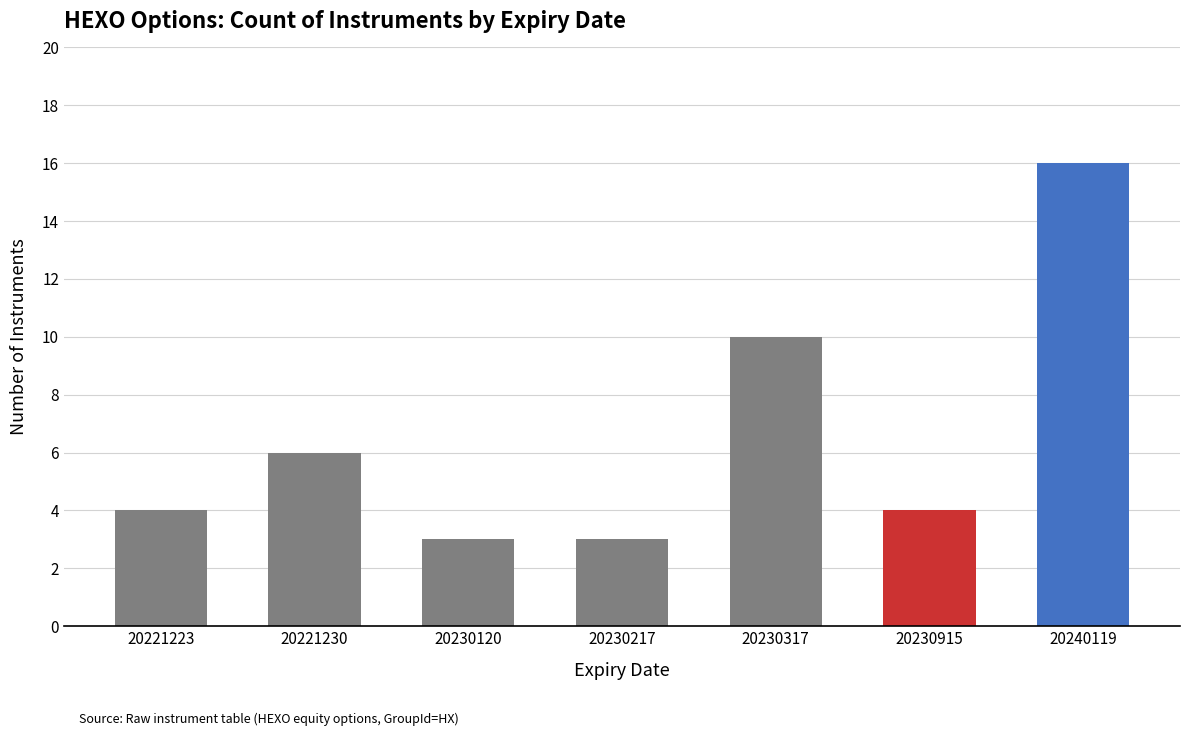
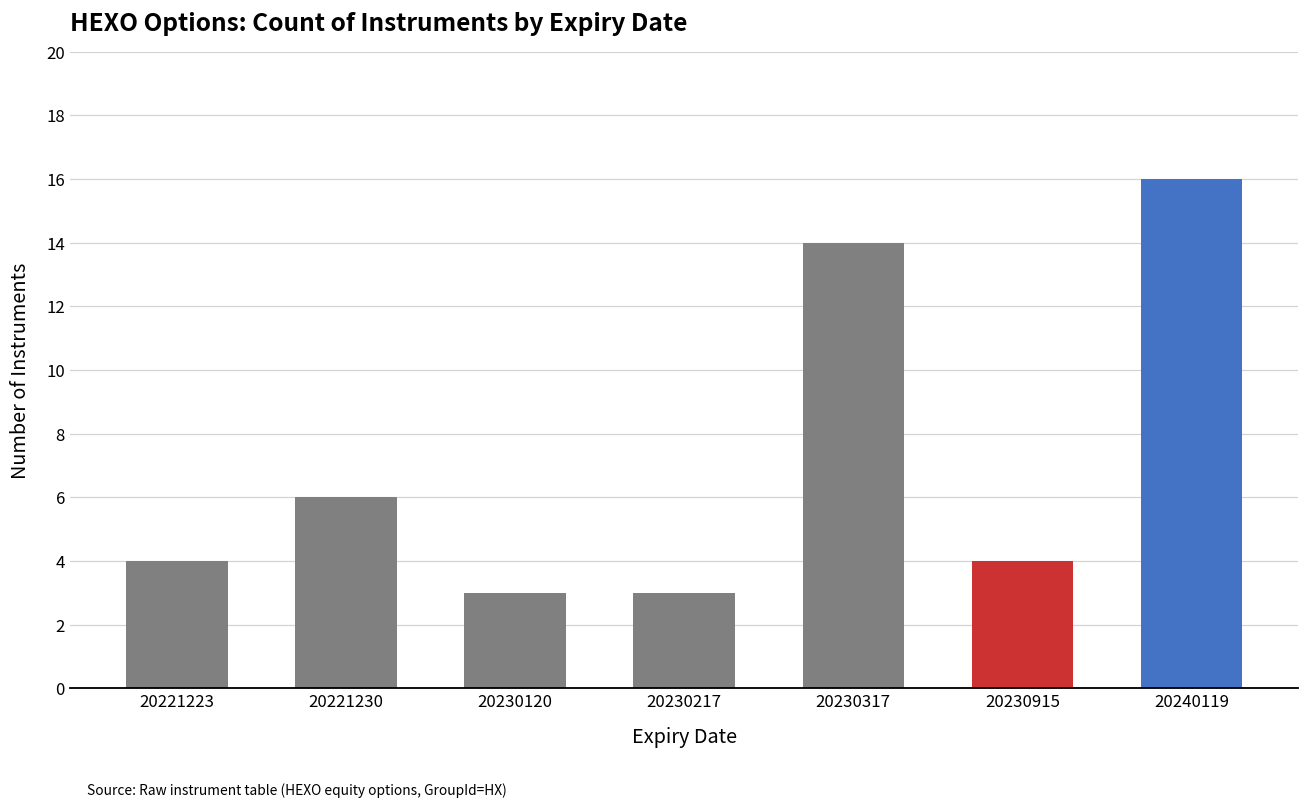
20230317: 10 -> 14
